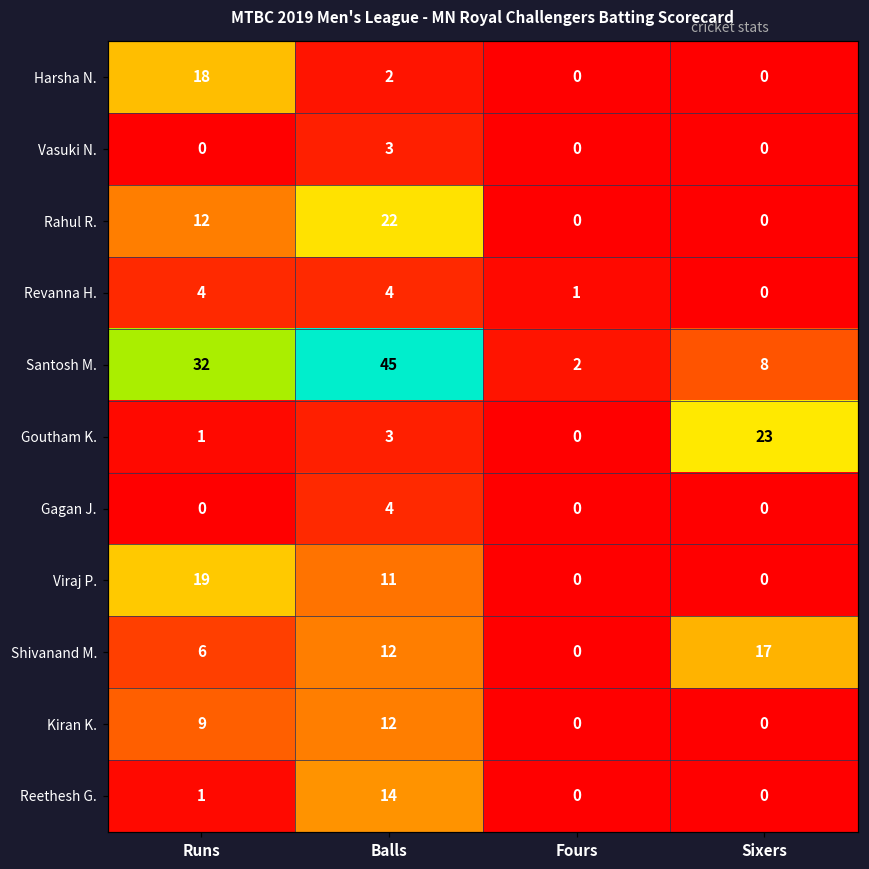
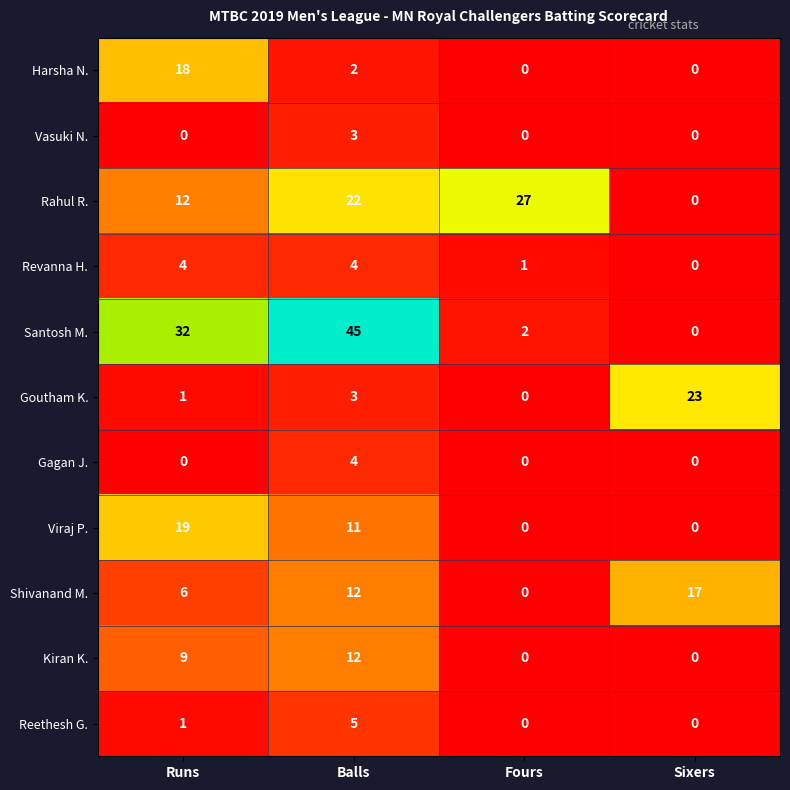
Rahul R., Fours: 0 -> 27
Santosh M., Sixers: 8 -> 0
Reethesh G., Balls: 14 -> 5
